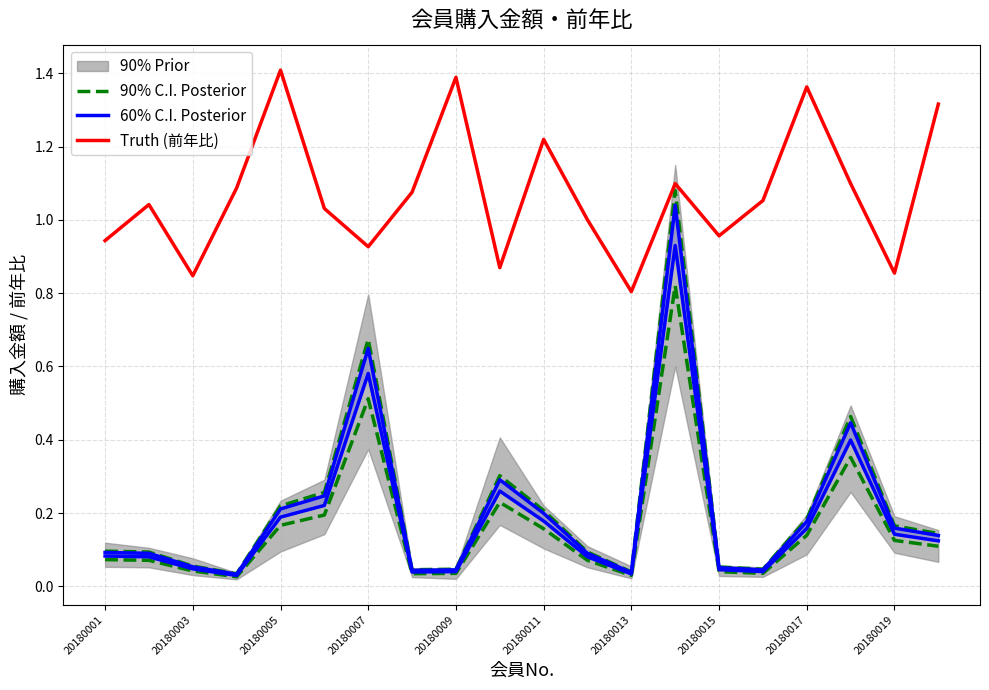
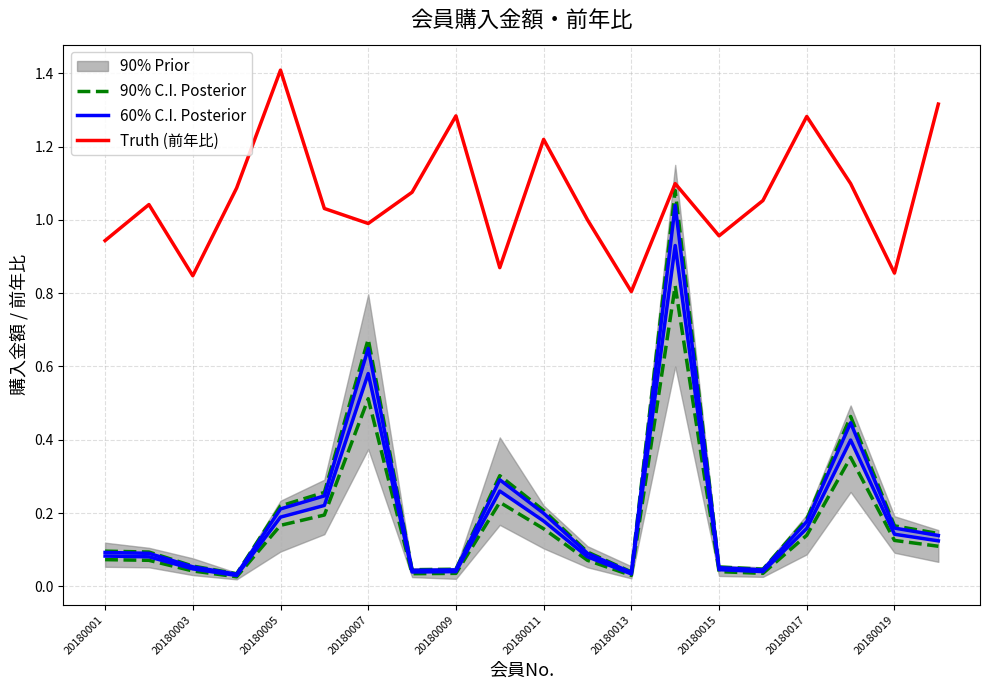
Truth (前年比), 20180007: 0.93 -> 0.99
Truth (前年比), 20180009: 1.39 -> 1.28
Truth (前年比), 20180017: 1.36 -> 1.28
